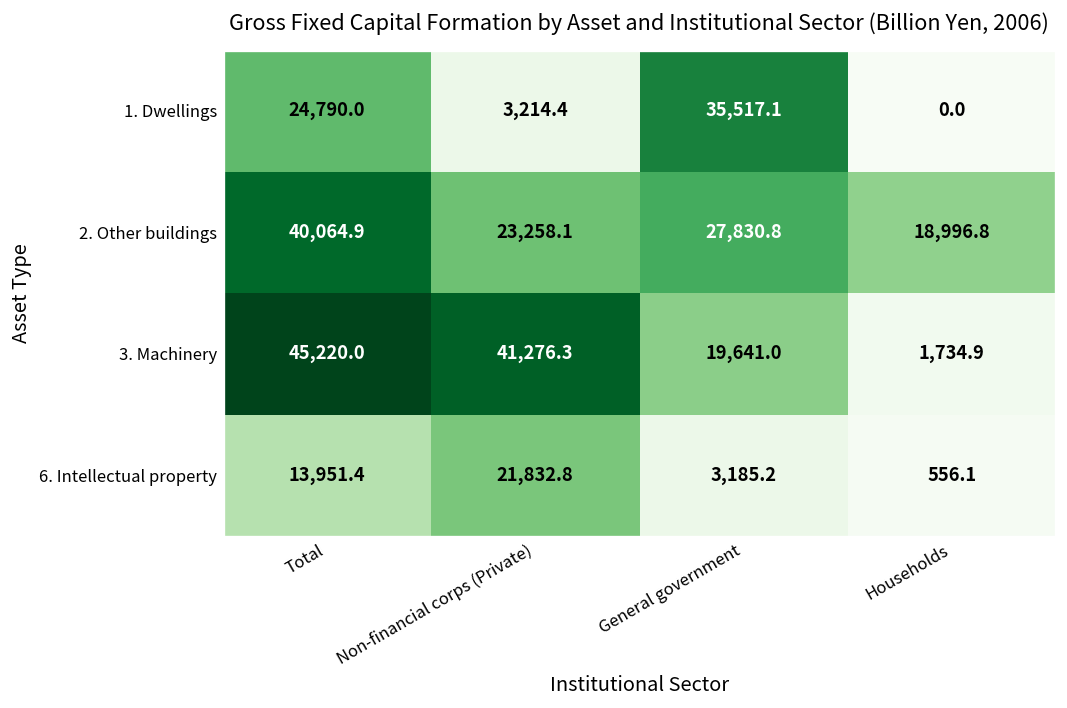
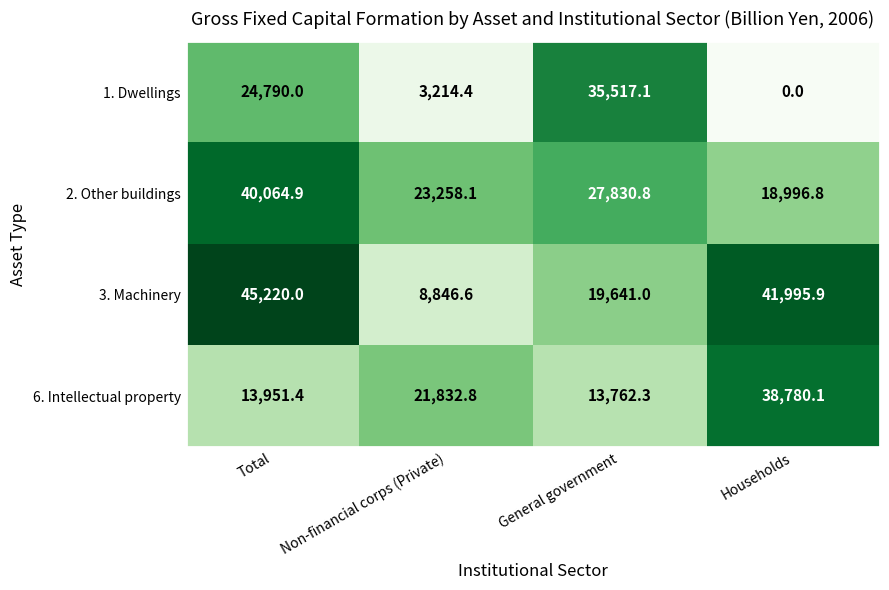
3. Machinery, Non-financial corps (Private): 41,276.3 -> 8,846.6
3. Machinery, Households: 1,734.9 -> 41,995.9
6. Intellectual property, General government: 3,185.2 -> 13,762.3
6. Intellectual property, Households: 556.1 -> 38,780.1
